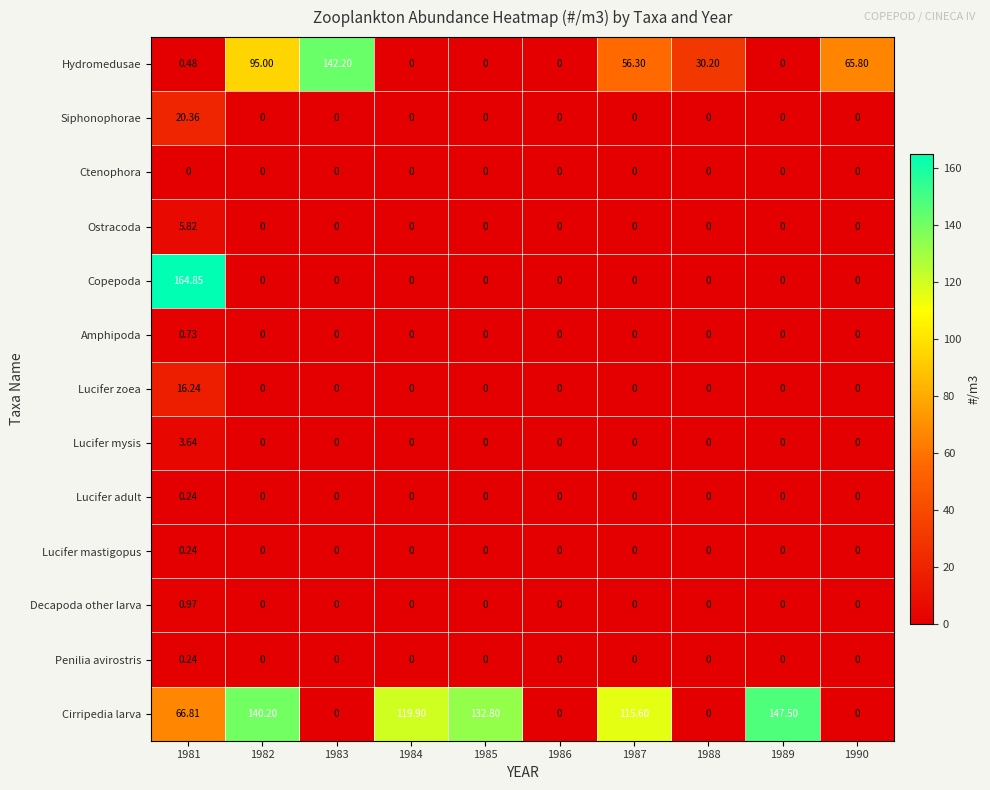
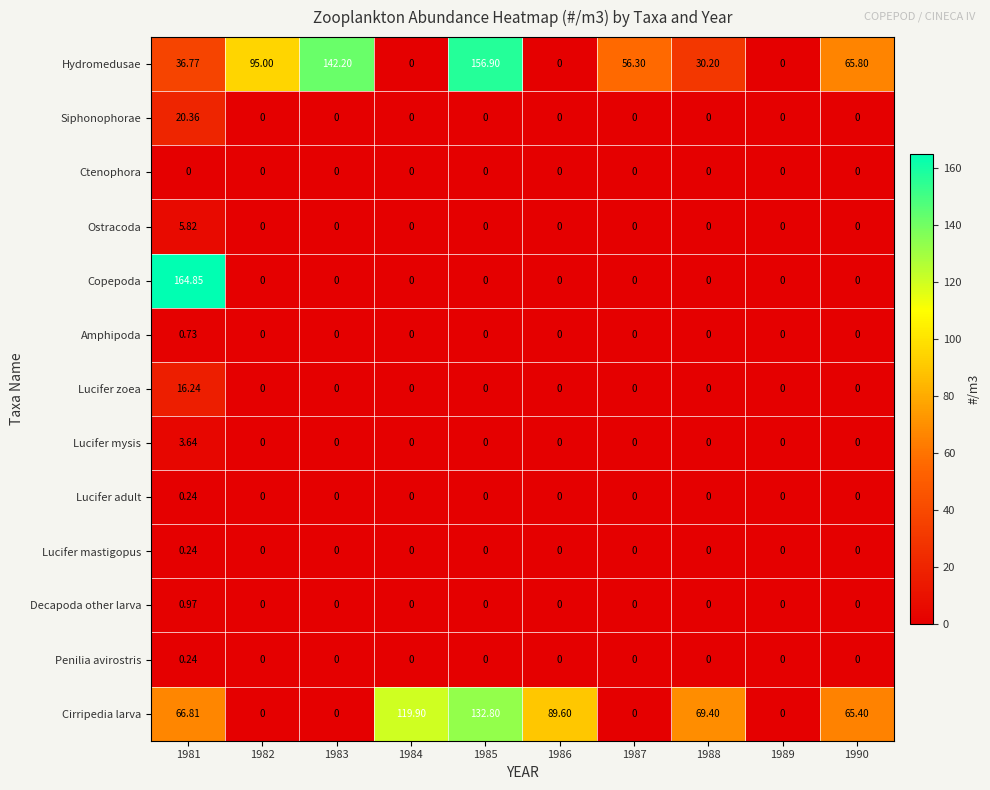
Hydromedusae, 1981: 0.48 -> 36.77
Hydromedusae, 1985: 0 -> 156.90
Cirripedia larva, 1982: 140.20 -> 0
Cirripedia larva, 1986: 0 -> 89.60
Cirripedia larva, 1987: 115.60 -> 0
Cirripedia larva, 1988: 0 -> 69.40
Cirripedia larva, 1989: 147.50 -> 0
Cirripedia larva, 1990: 0 -> 65.40
